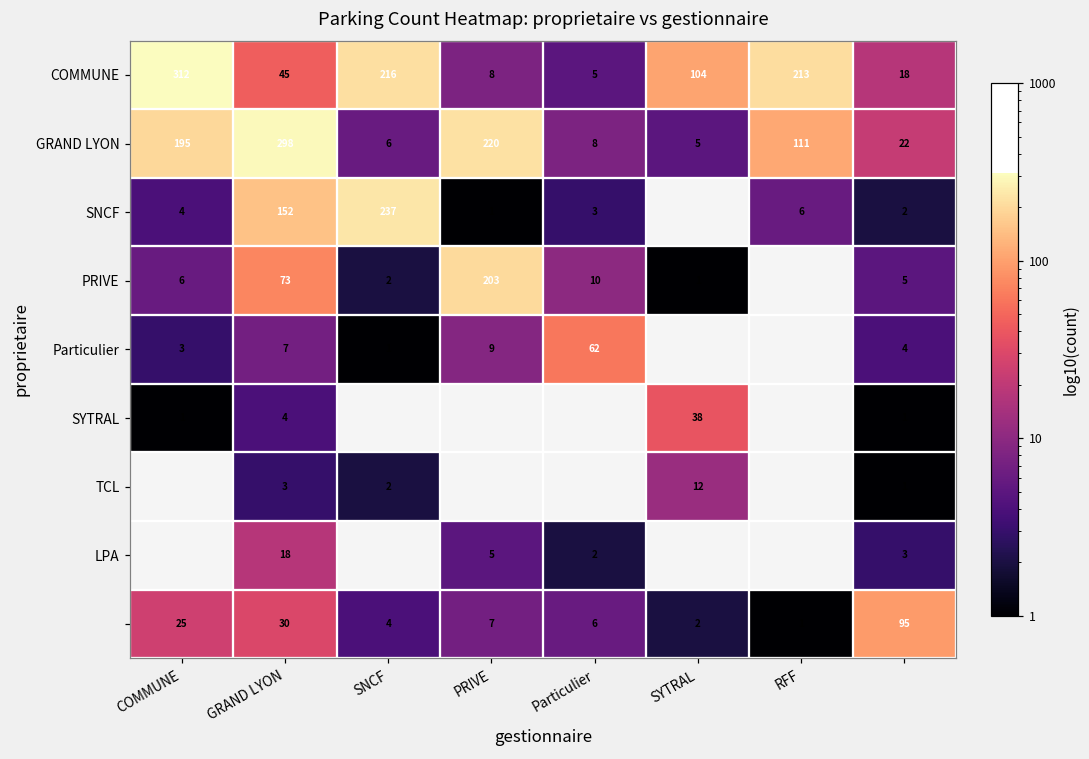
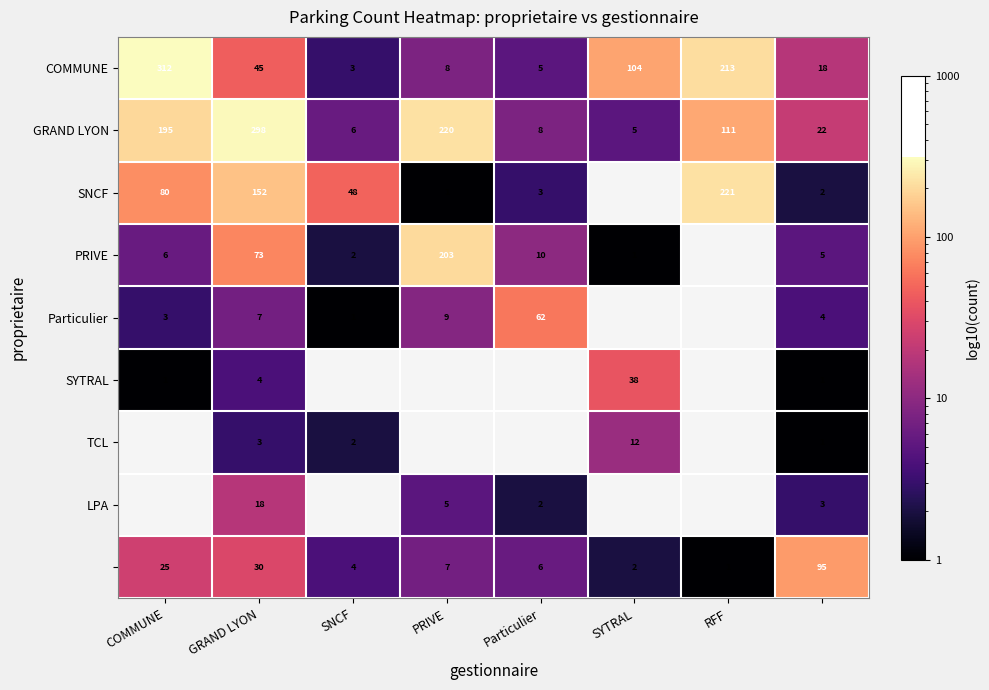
COMMUNE, SNCF: 216 -> 3
SNCF, COMMUNE: 4 -> 80
SNCF, SNCF: 237 -> 48
SNCF, RFF: 6 -> 221
